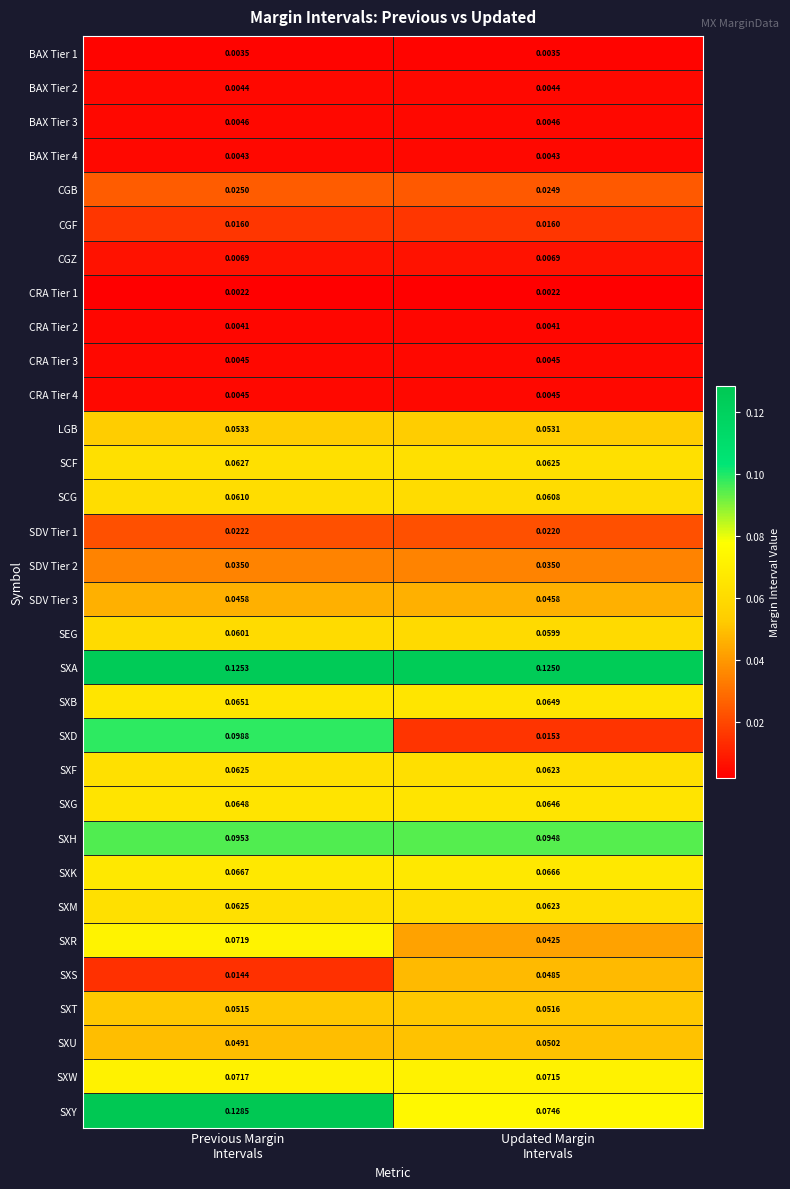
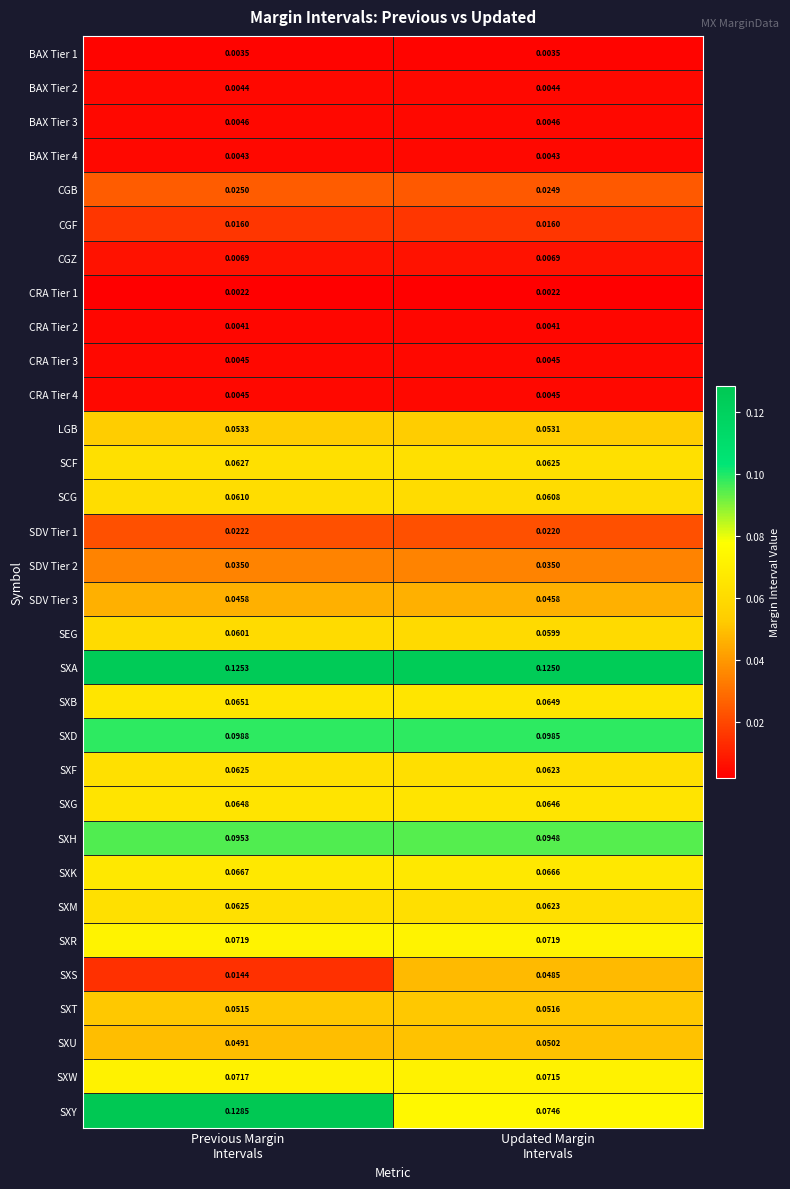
SXD, Updated Margin Intervals: 0.0153 -> 0.0985
SXR, Updated Margin Intervals: 0.0425 -> 0.0719
